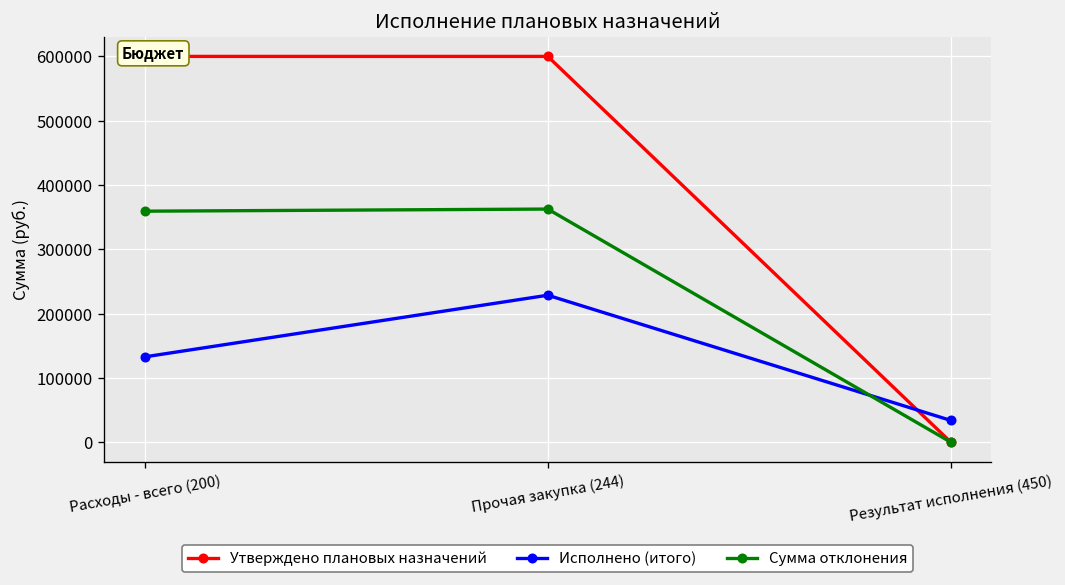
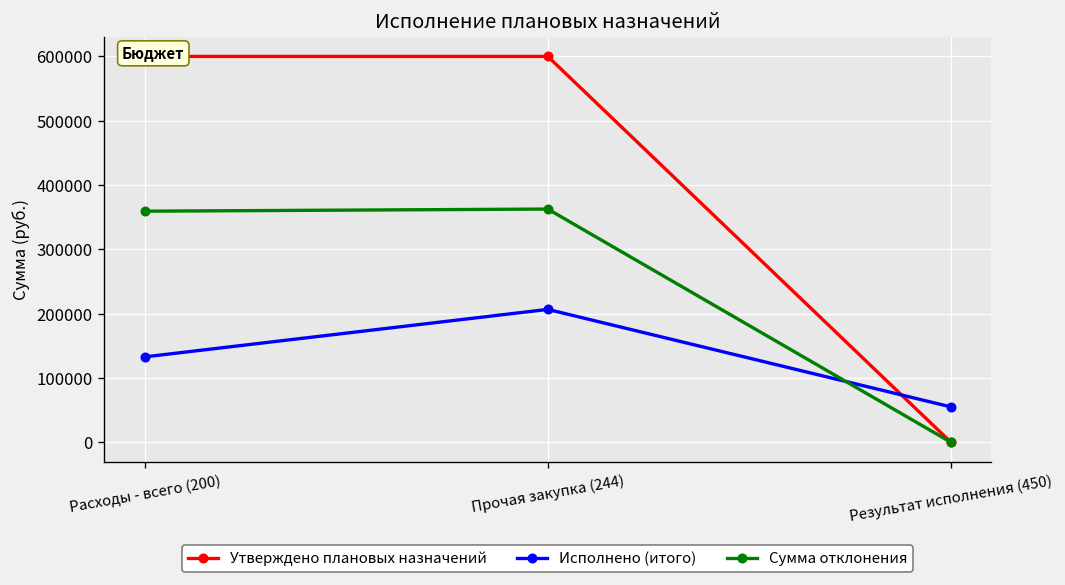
Исполнено (итого), Прочая закупка (244): 230000 -> 210000
Исполнено (итого), Результат исполнения (450): 30000 -> 50000
